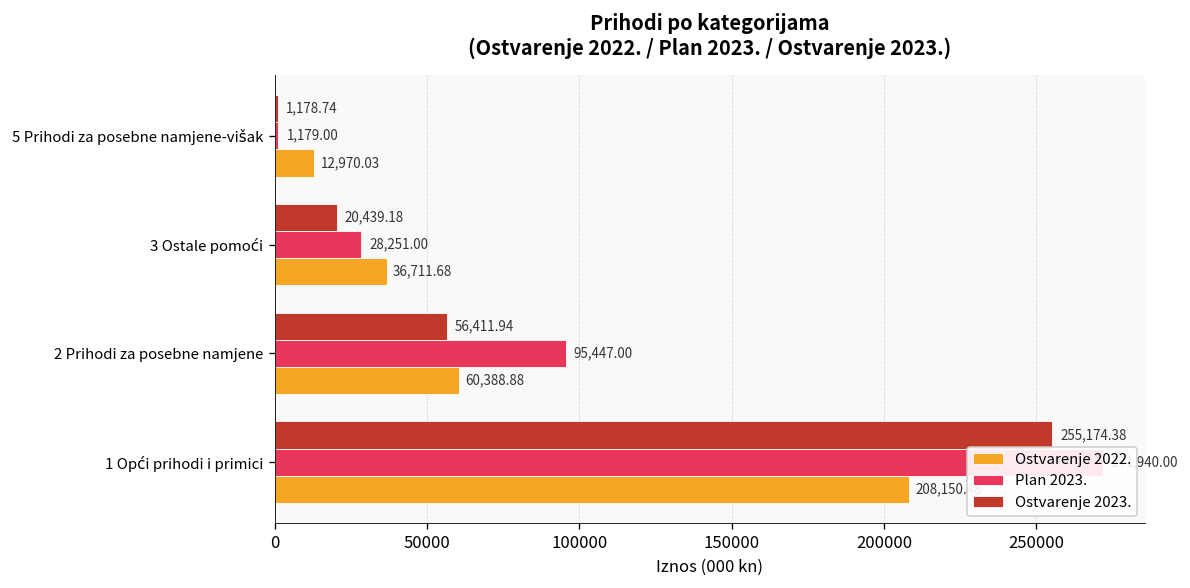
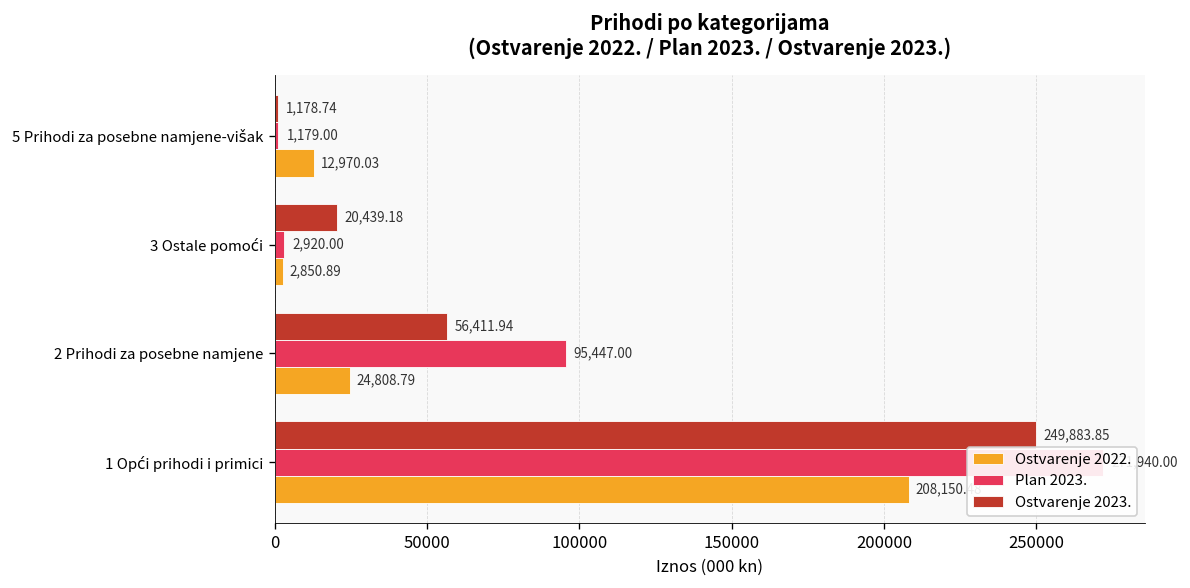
Plan 2023., 3 Ostale pomoći: 28,251.00 -> 2,920.00
Ostvarenje 2022., 3 Ostale pomoći: 36,711.68 -> 2,850.89
Ostvarenje 2022., 2 Prihodi za posebne namjene: 60,388.88 -> 24,808.79
Ostvarenje 2023., 1 Opći prihodi i primici: 255,174.38 -> 249,883.85
